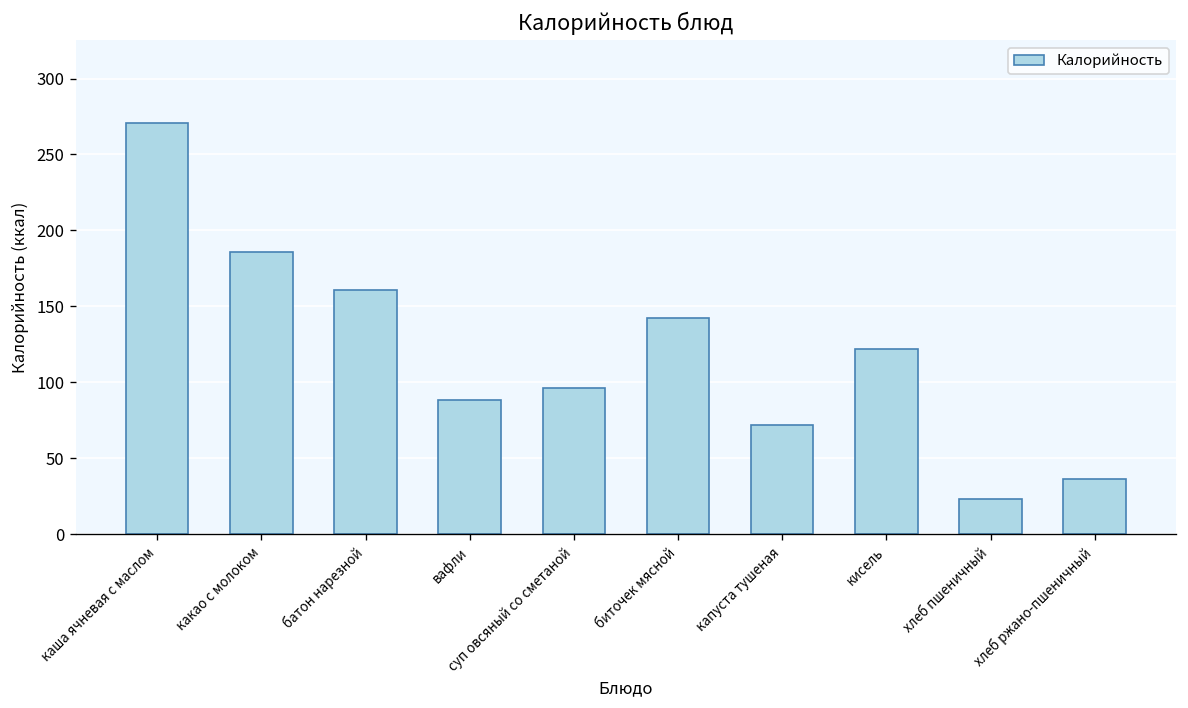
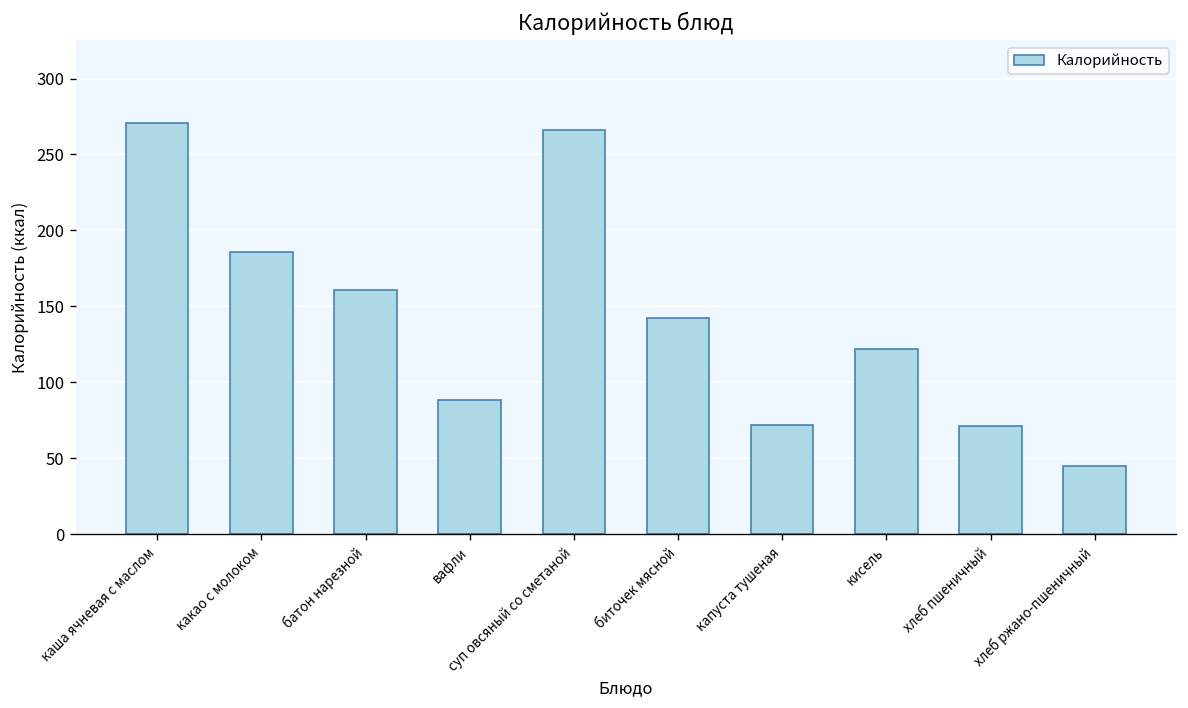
суп овсяный со сметаной: 96 -> 266
хлеб пшеничный: 23 -> 71
хлеб ржано-пшеничный: 36 -> 45
